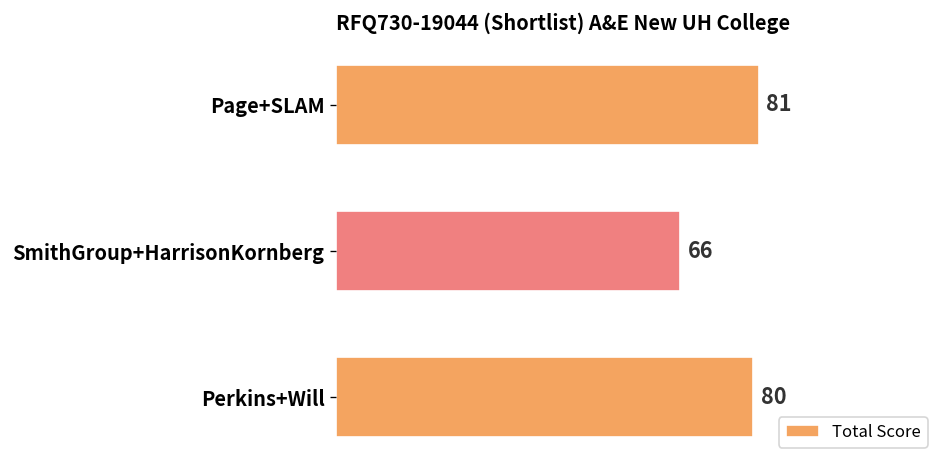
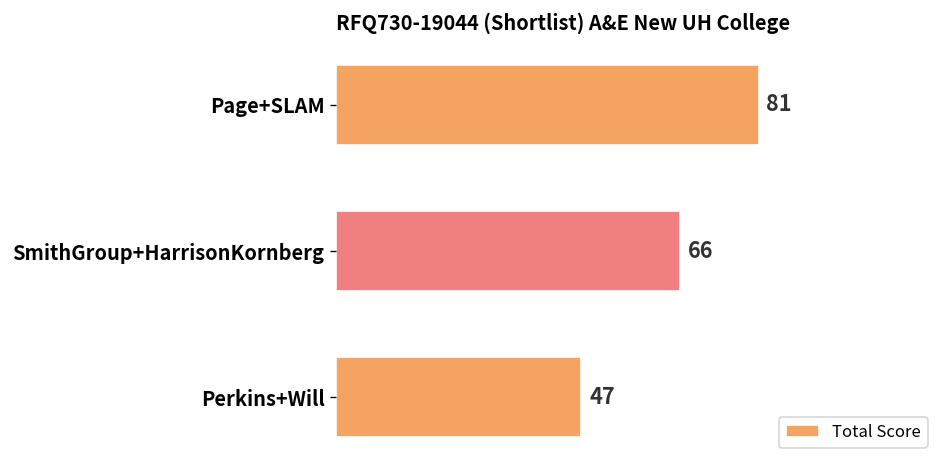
Perkins+Will: 80 -> 47
